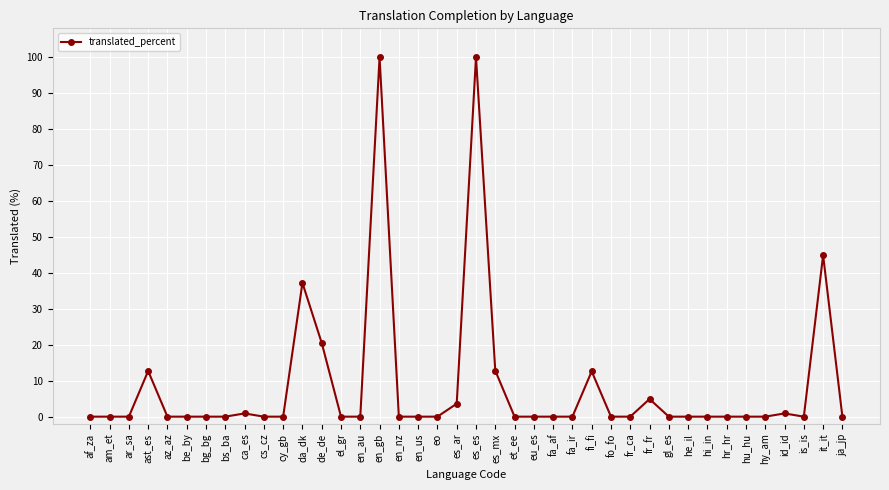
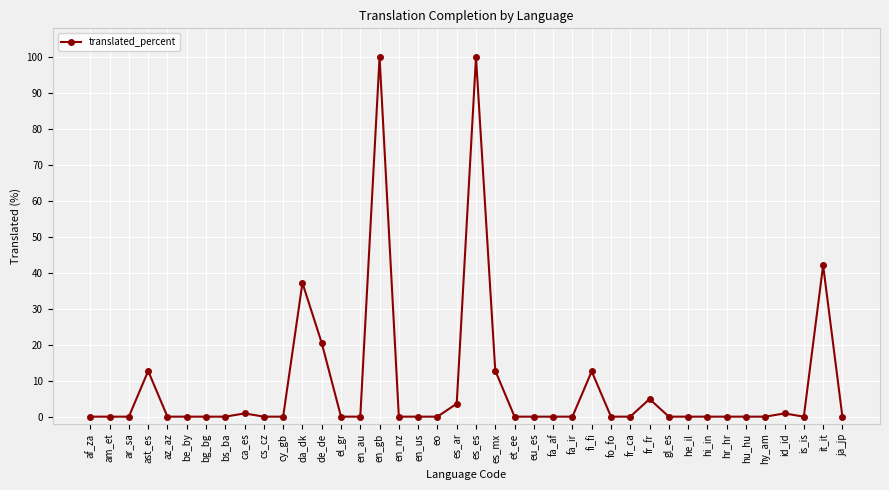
it_it: 45 -> 42
